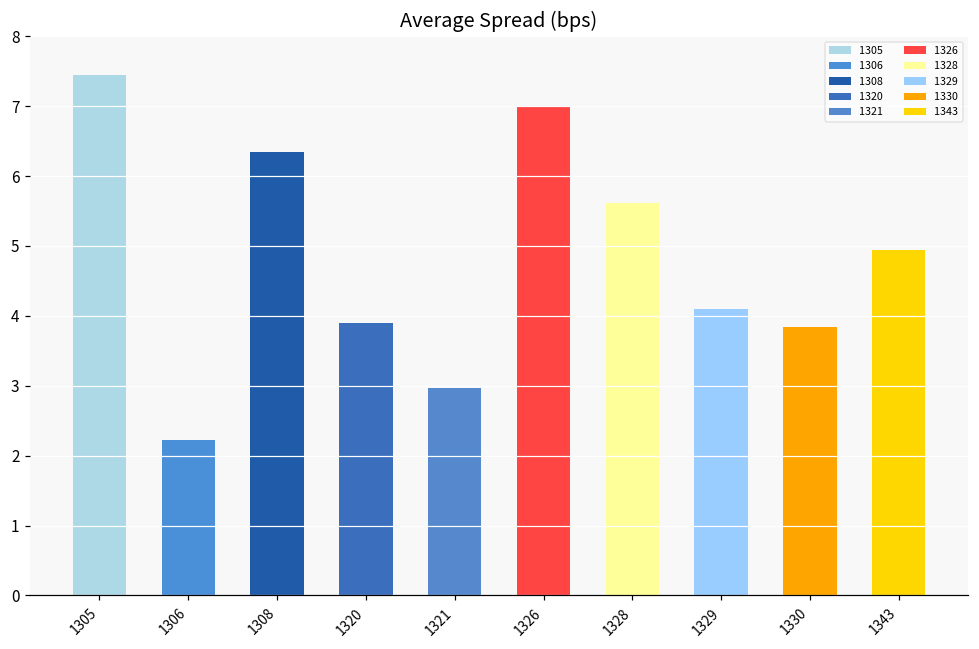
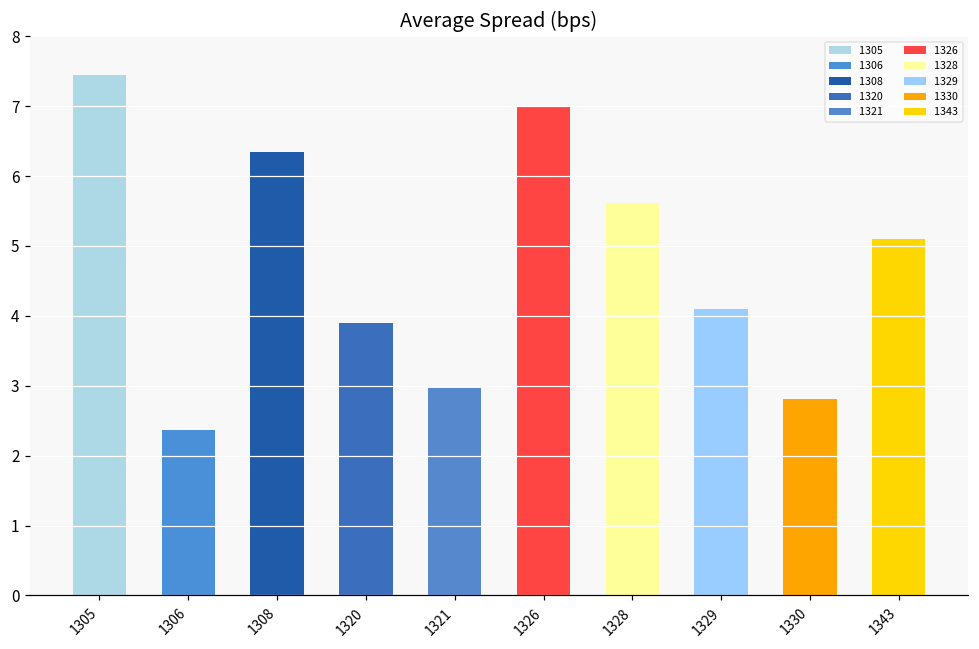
1306: 2.2 -> 2.4
1330: 3.8 -> 2.8
1343: 4.9 -> 5.1
